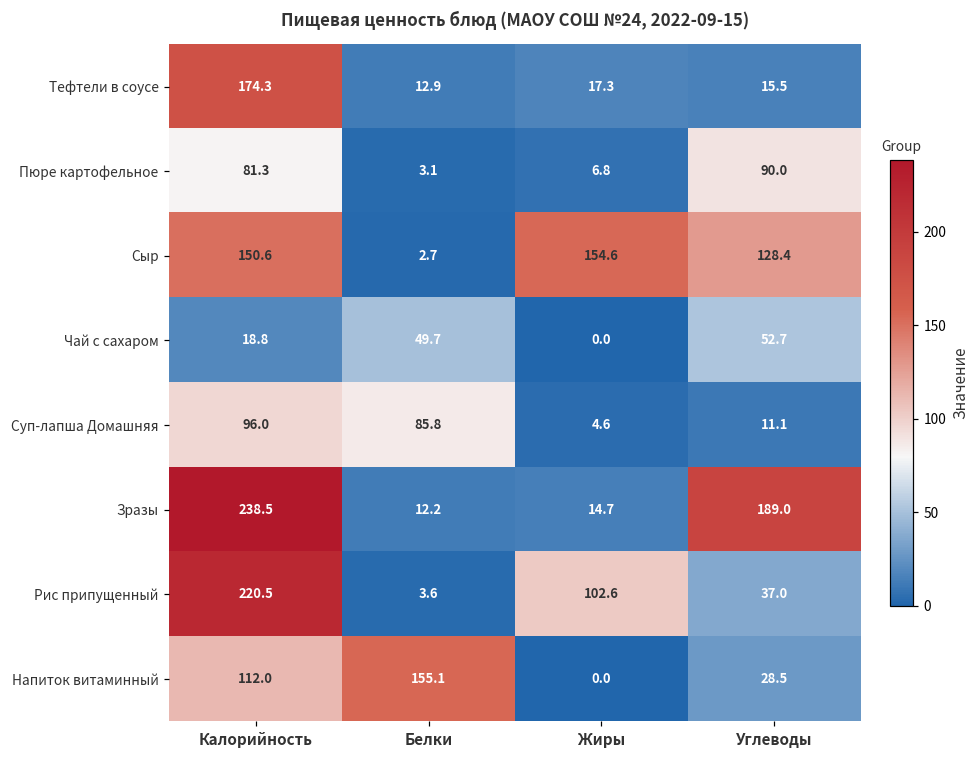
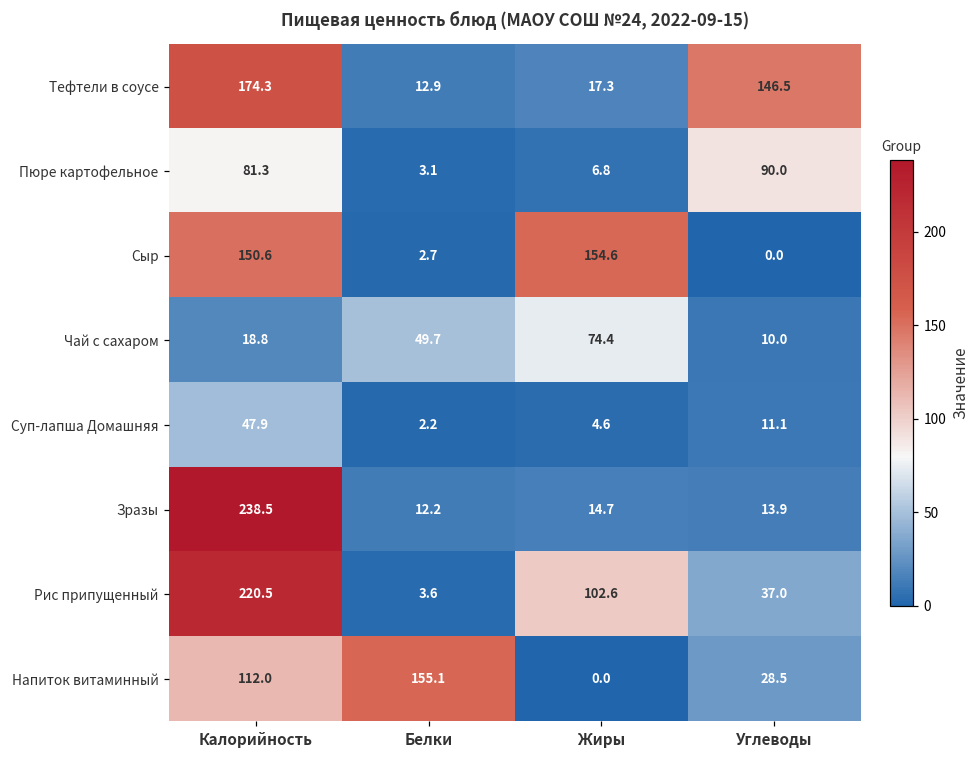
Тефтели в соусе, Углеводы: 15.5 -> 146.5
Сыр, Углеводы: 128.4 -> 0.0
Чай с сахаром, Жиры: 0.0 -> 74.4
Чай с сахаром, Углеводы: 52.7 -> 10.0
Суп-лапша Домашняя, Калорийность: 96.0 -> 47.9
Суп-лапша Домашняя, Белки: 85.8 -> 2.2
Зразы, Углеводы: 189.0 -> 13.9
